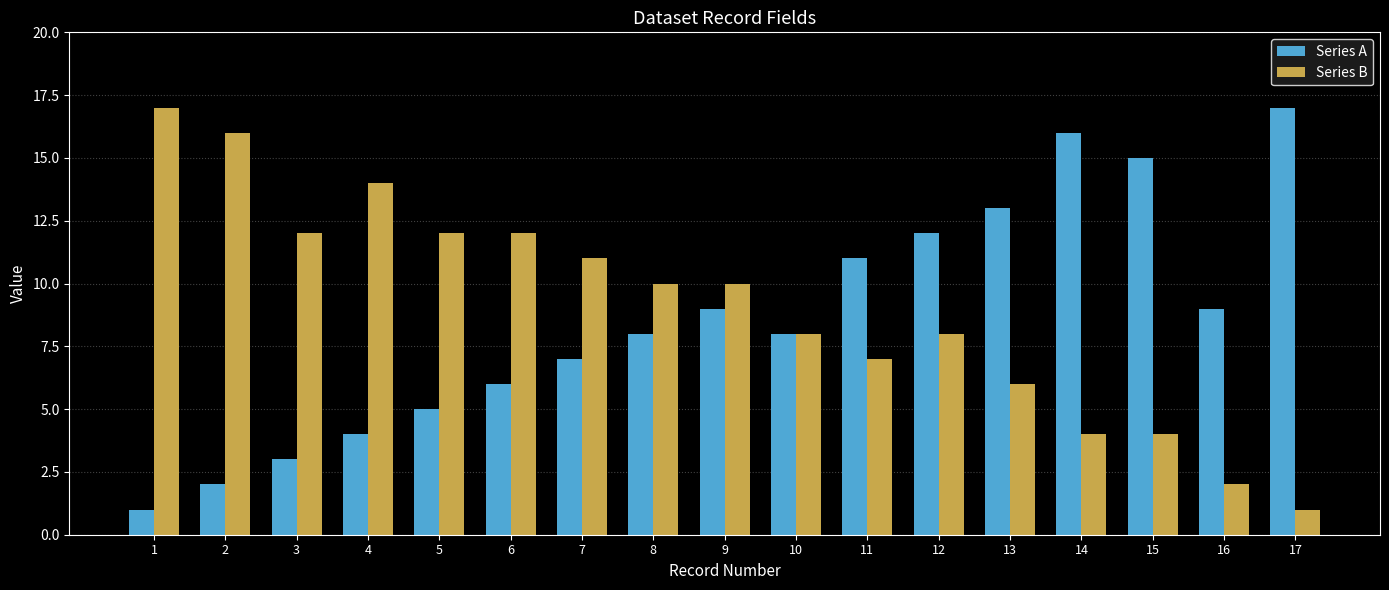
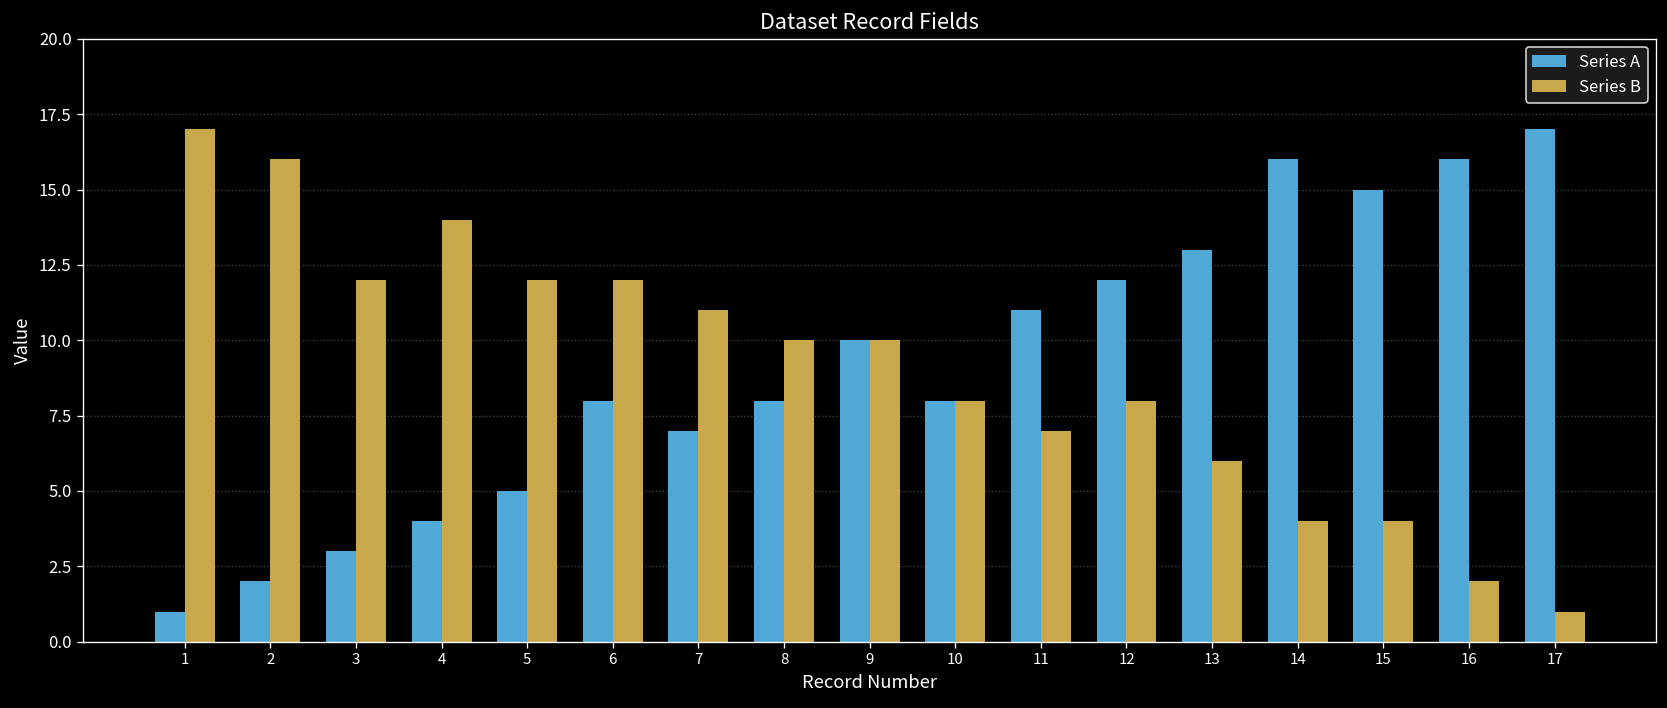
Series A, 6: 6 -> 8
Series A, 9: 9 -> 10
Series A, 16: 9 -> 16
